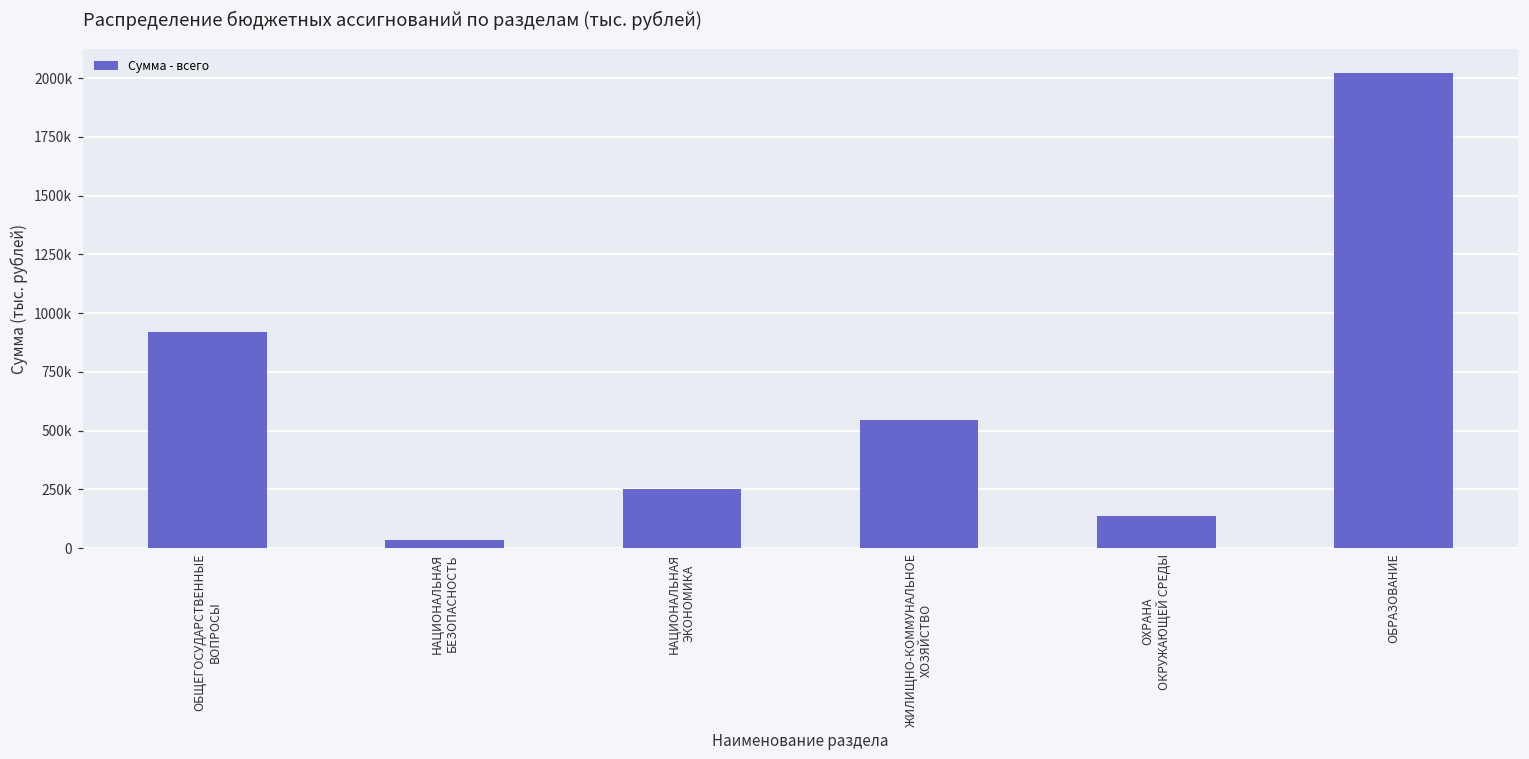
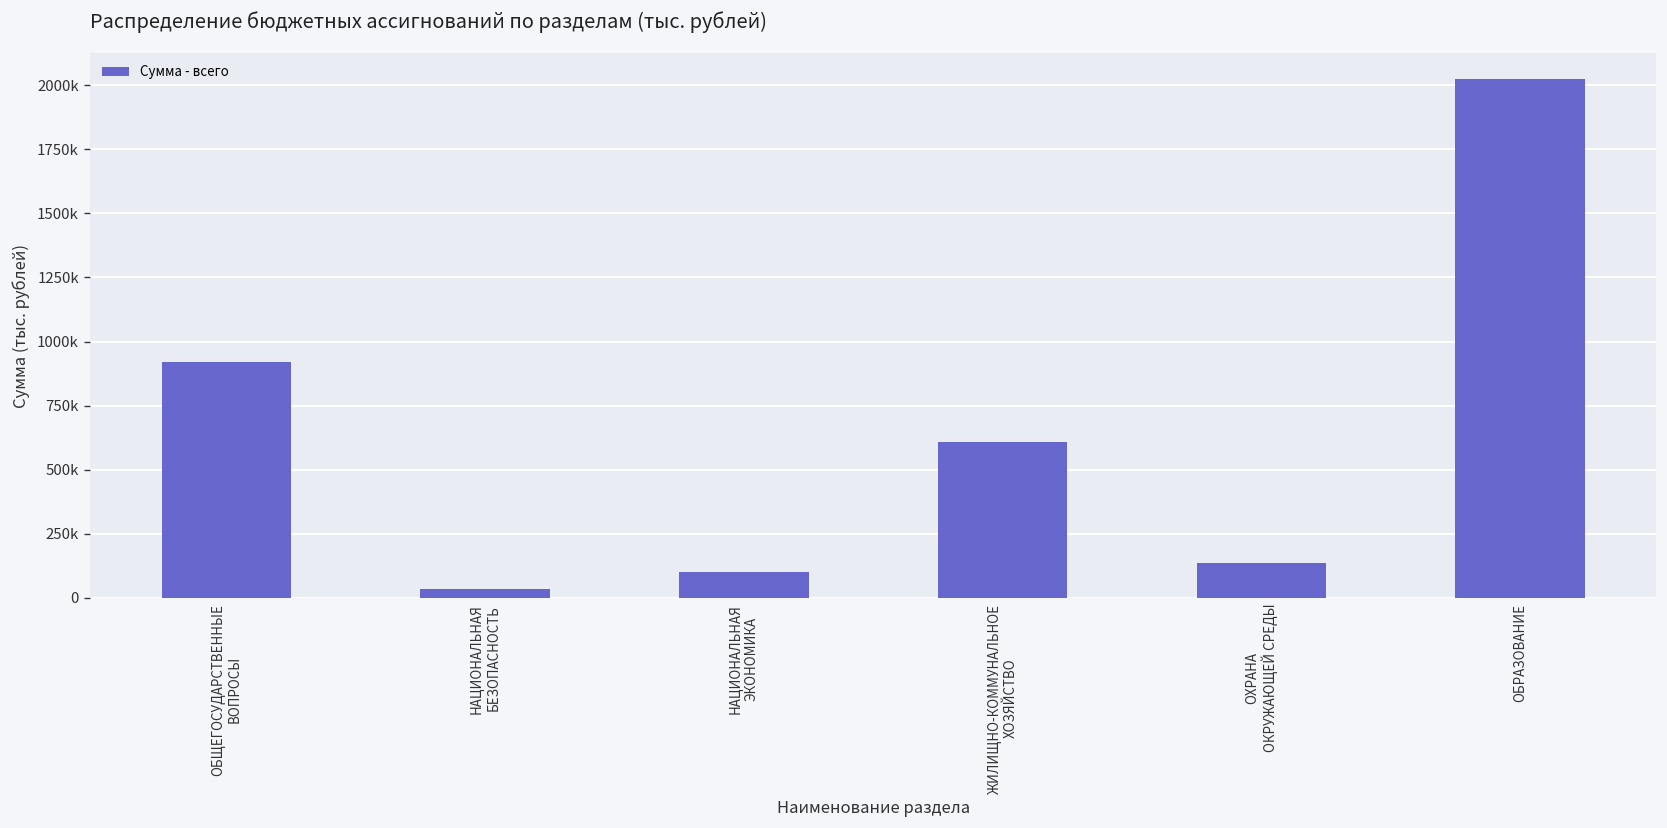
НАЦИОНАЛЬНАЯ ЭКОНОМИКА: 250000 -> 100000
ЖИЛИЩНО-КОММУНАЛЬНОЕ ХОЗЯЙСТВО: 550000 -> 610000
